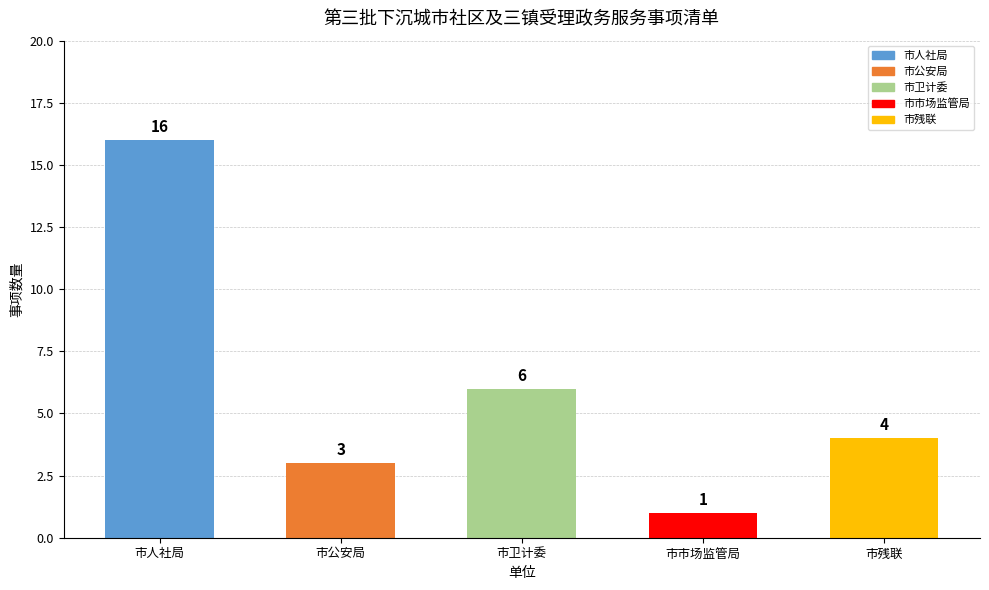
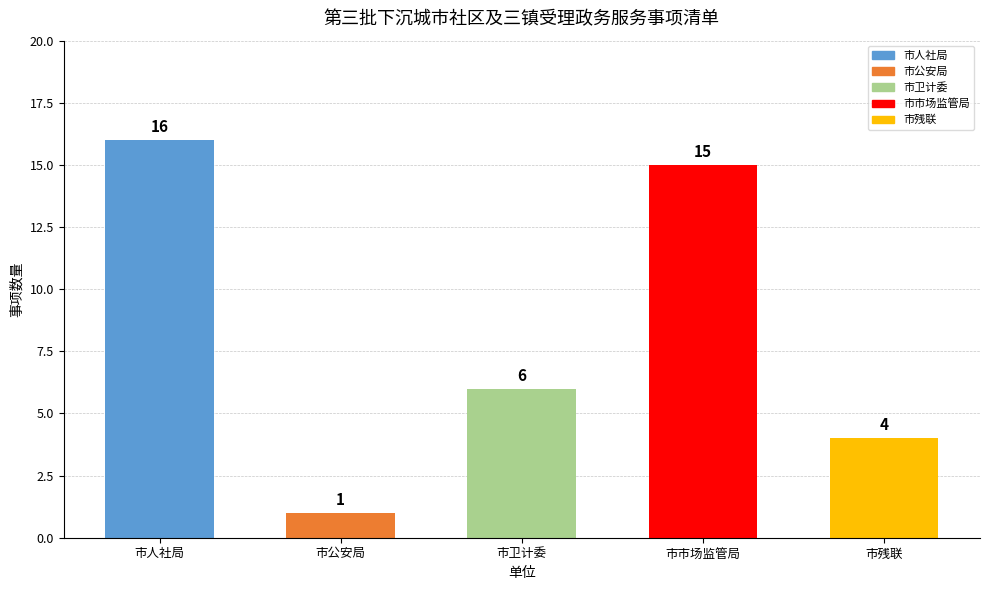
市公安局: 3 -> 1
市市场监管局: 1 -> 15
